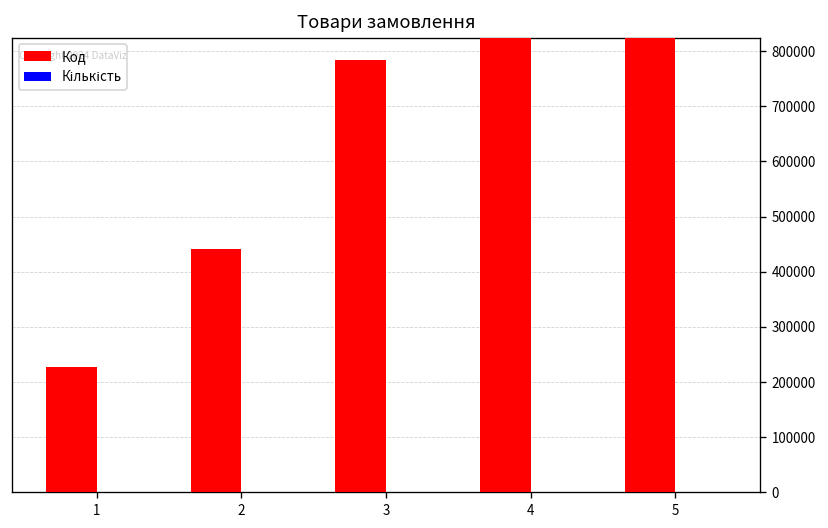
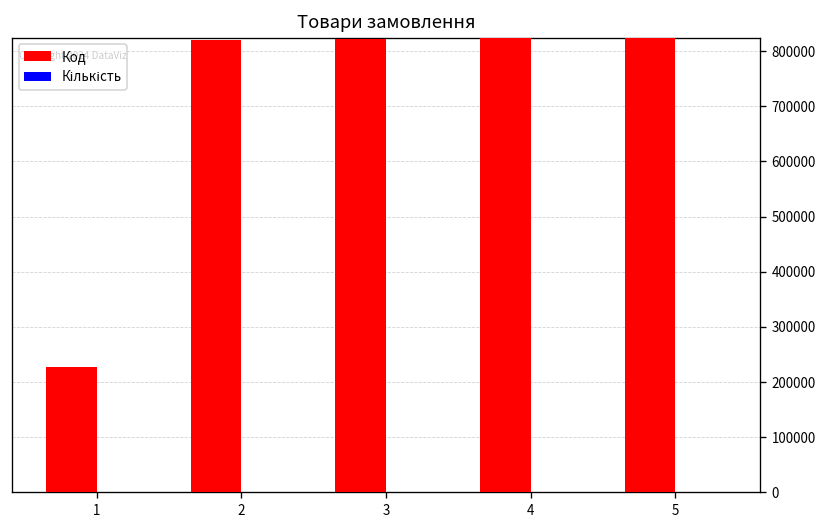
Код, 2: 440000 -> 820000
Код, 3: 780000 -> 820000
